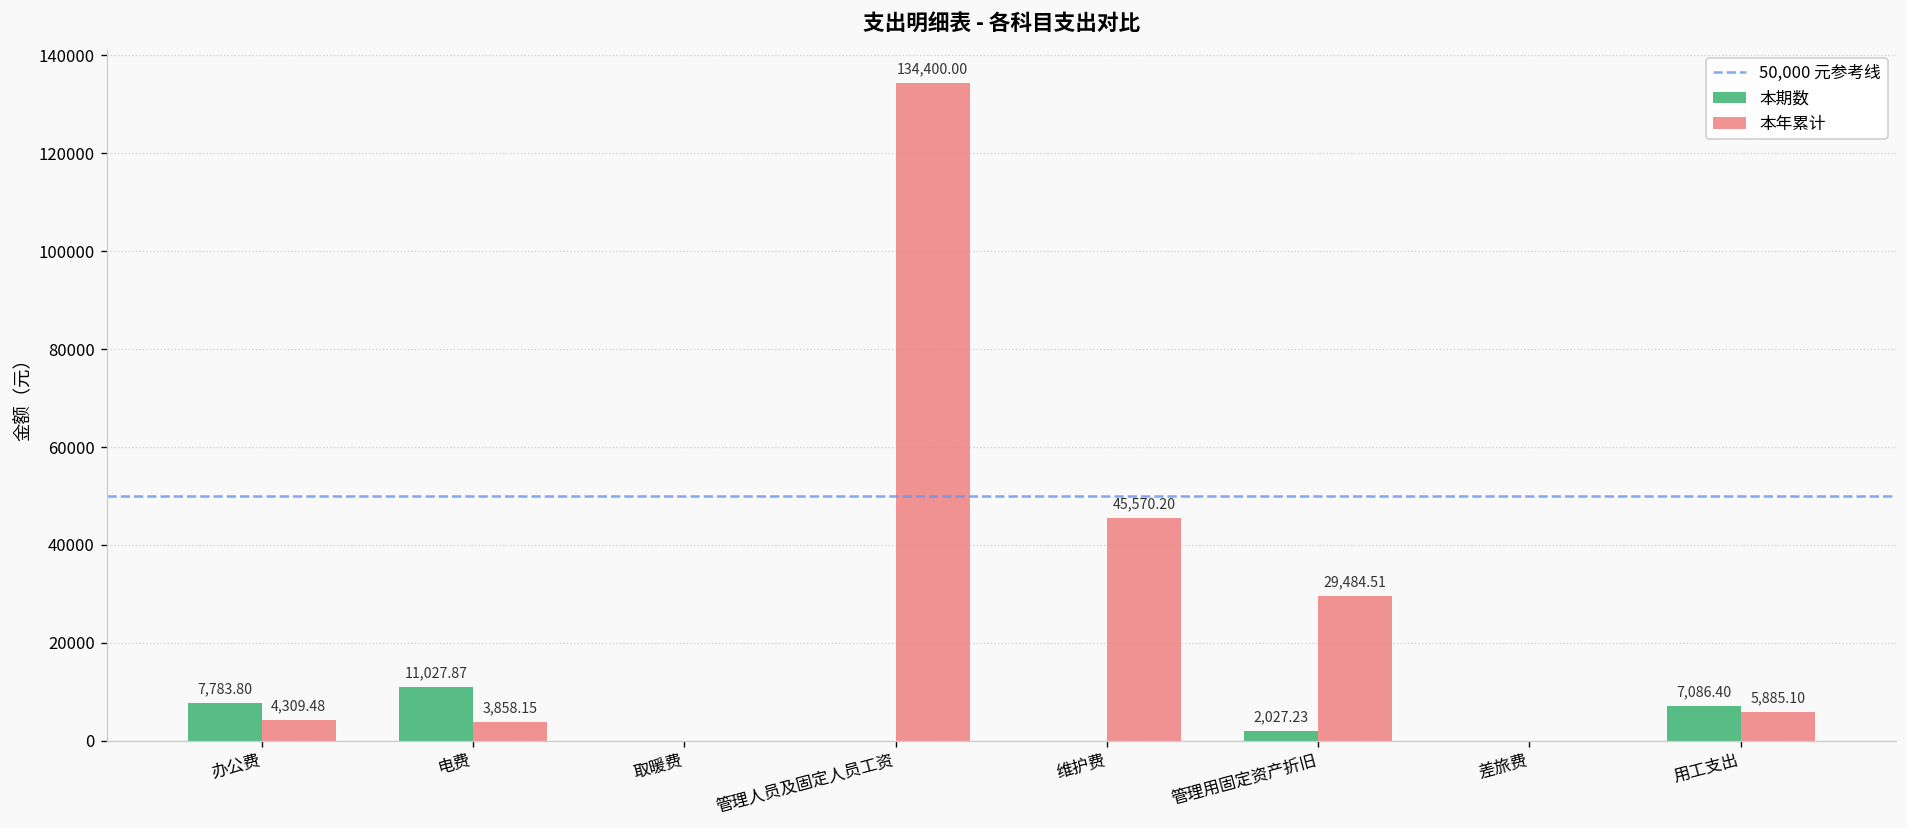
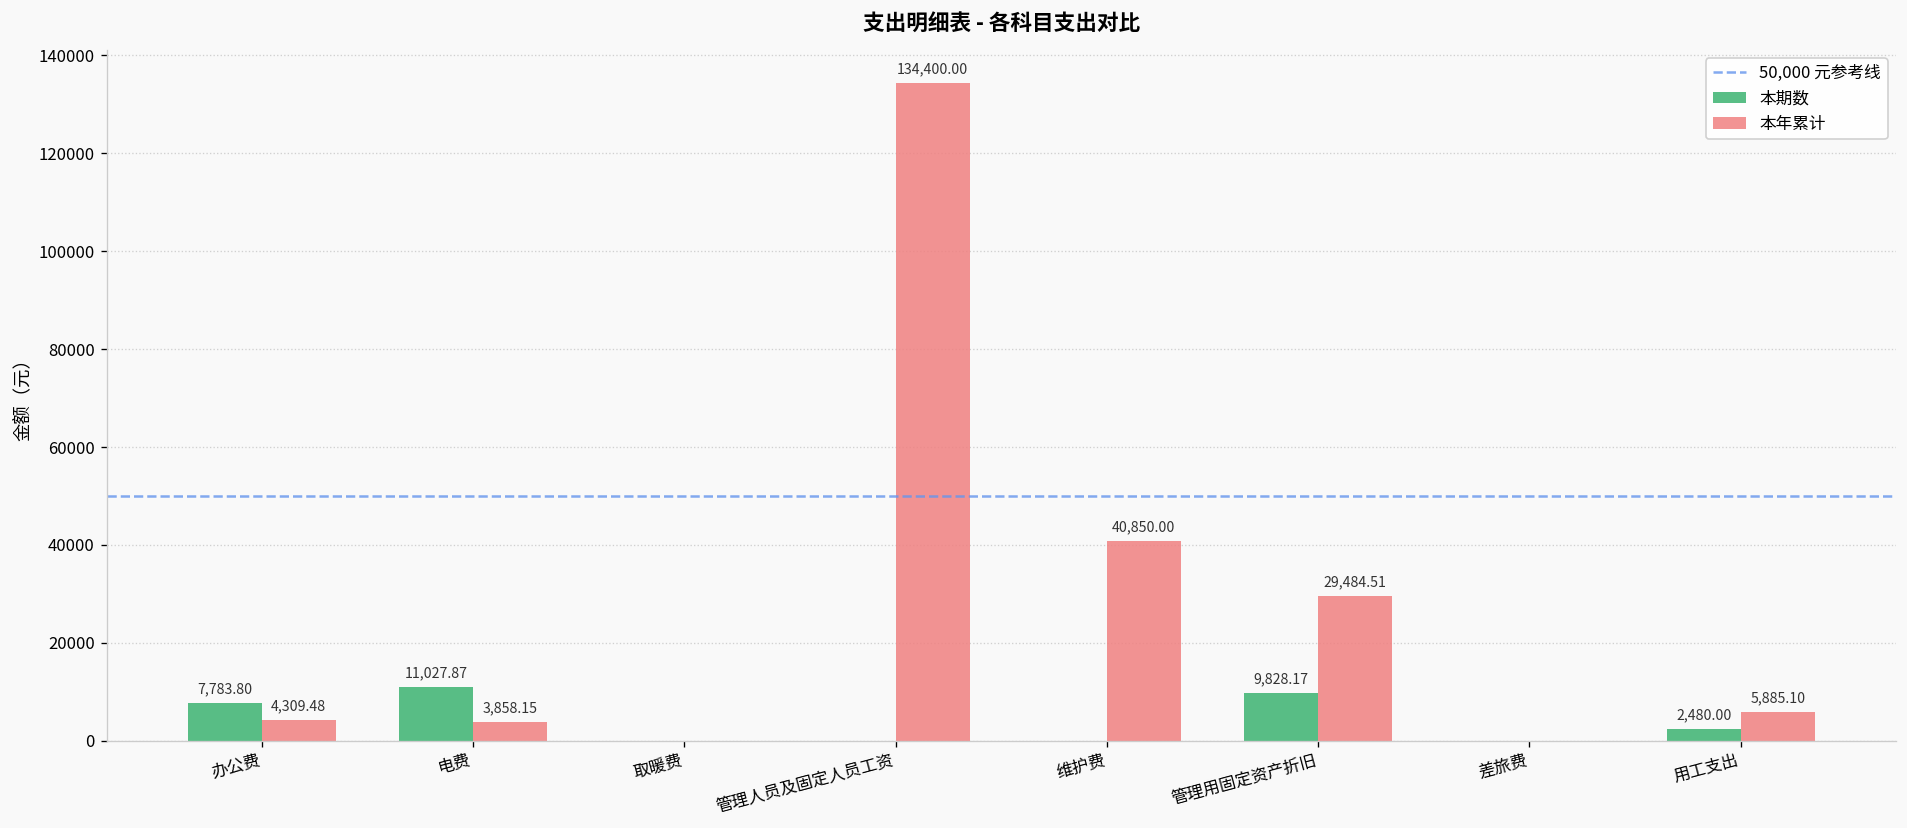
本年累计, 维护费: 45,570.20 -> 40,850.00
本期数, 管理用固定资产折旧: 2,027.23 -> 9,828.17
本期数, 用工支出: 7,086.40 -> 2,480.00
